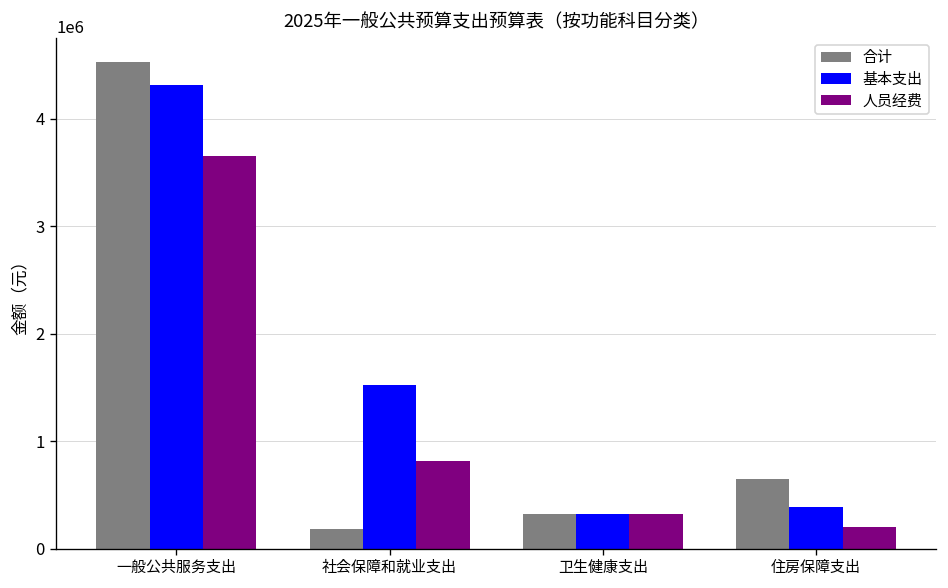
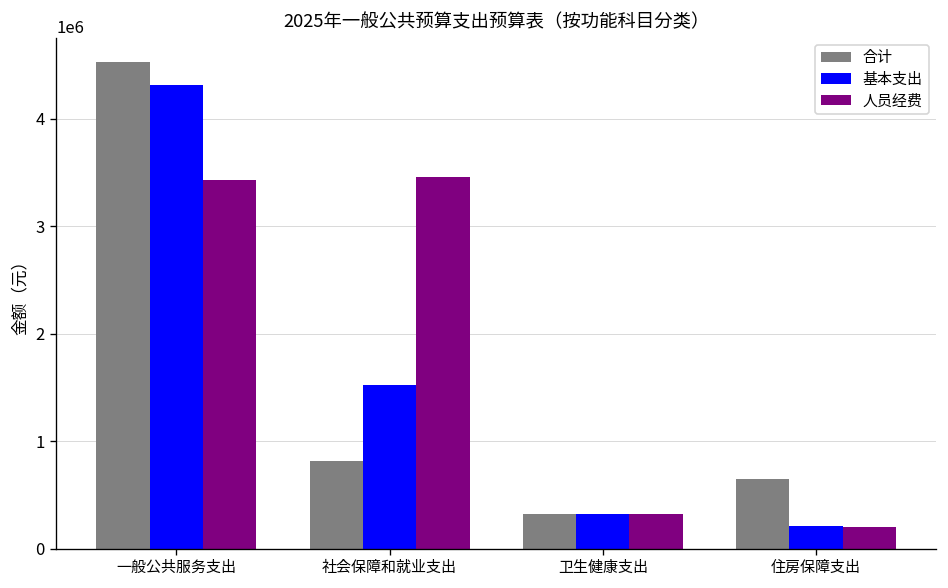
人员经费, 一般公共服务支出: 3700000 -> 3400000
合计, 社会保障和就业支出: 200000 -> 800000
人员经费, 社会保障和就业支出: 800000 -> 3500000
基本支出, 住房保障支出: 400000 -> 200000
